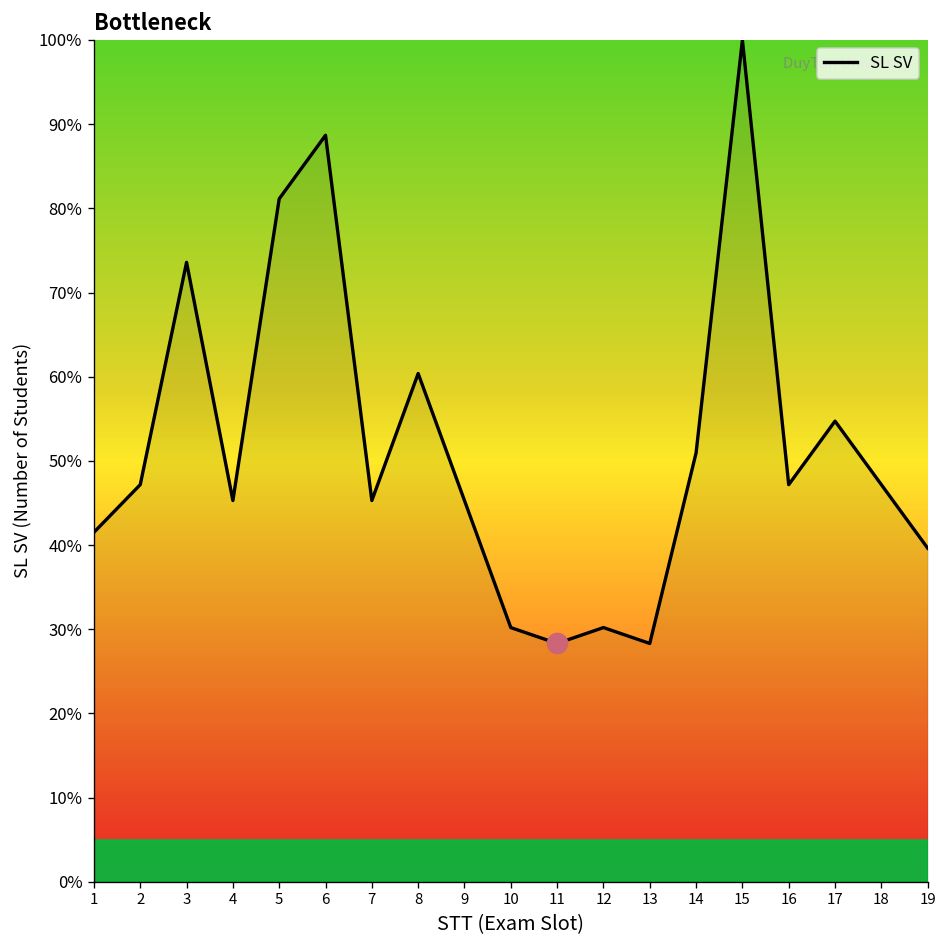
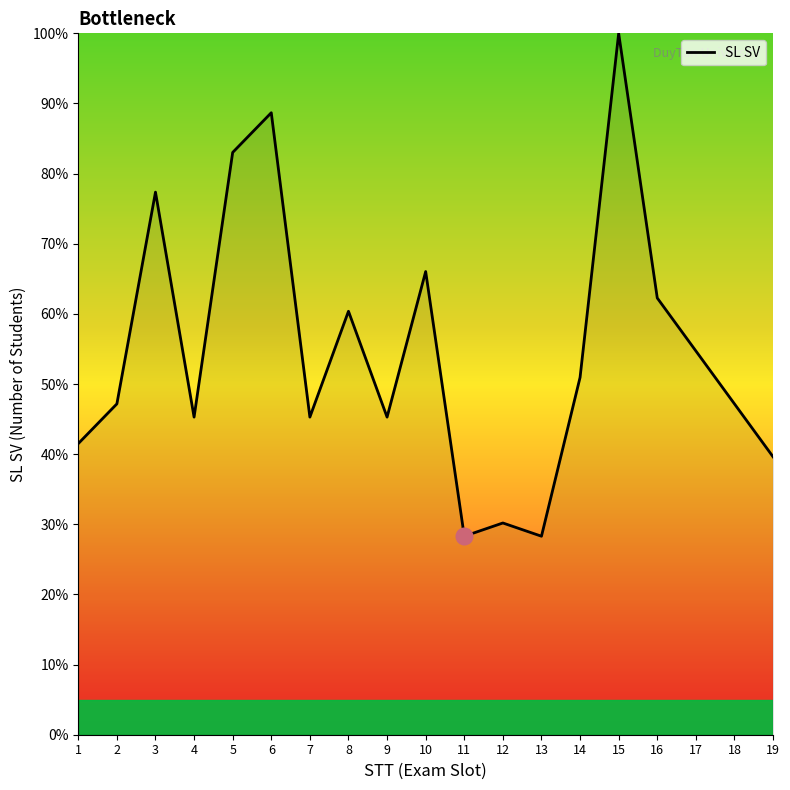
SL SV, 3: 74% -> 77%
SL SV, 5: 81% -> 83%
SL SV, 10: 30% -> 66%
SL SV, 16: 47% -> 62%
